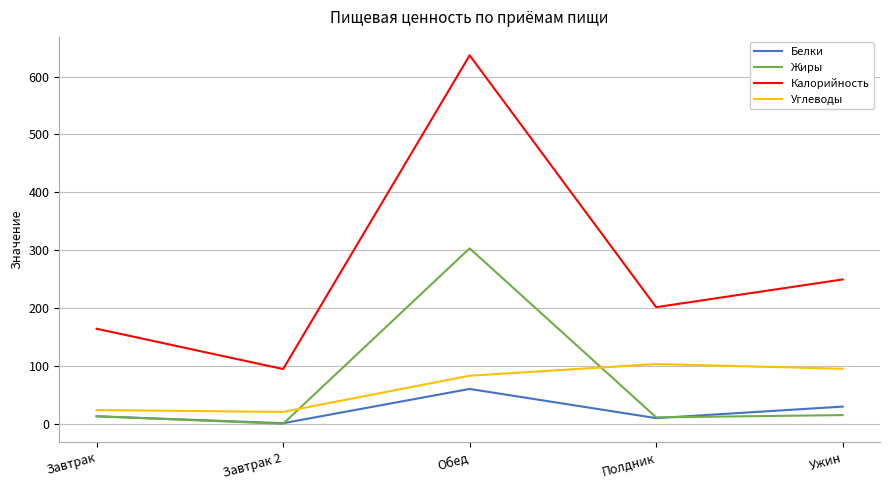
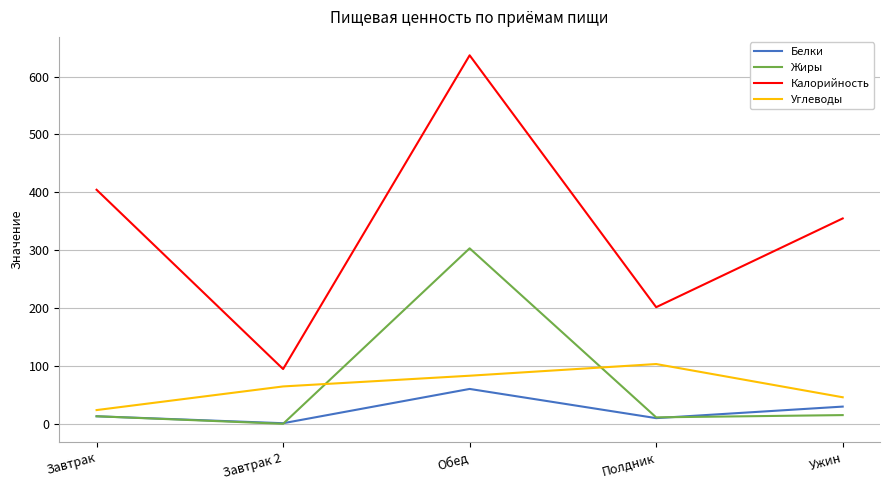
Калорийность, Завтрак: 160 -> 400
Углеводы, Завтрак 2: 20 -> 70
Калорийность, Ужин: 250 -> 360
Углеводы, Ужин: 100 -> 50
